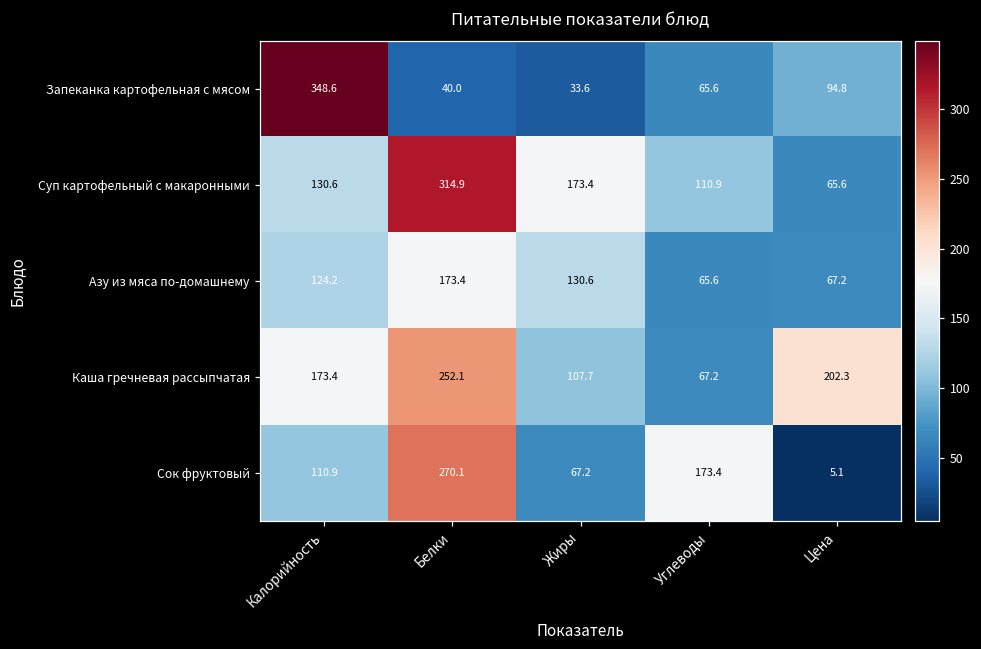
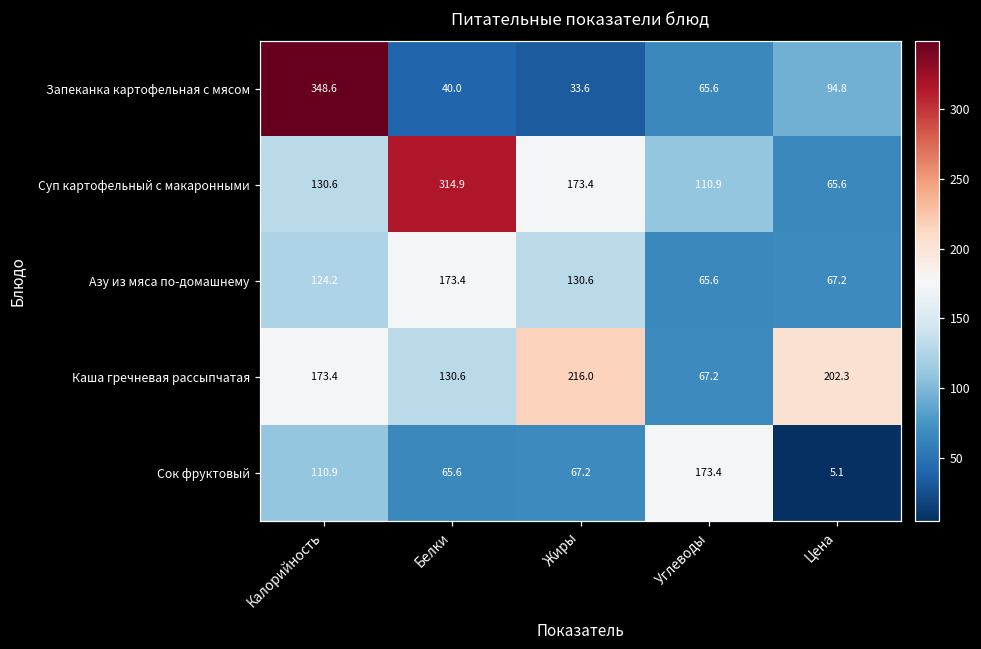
Каша гречневая рассыпчатая, Белки: 252.1 -> 130.6
Каша гречневая рассыпчатая, Жиры: 107.7 -> 216.0
Сок фруктовый, Белки: 270.1 -> 65.6
